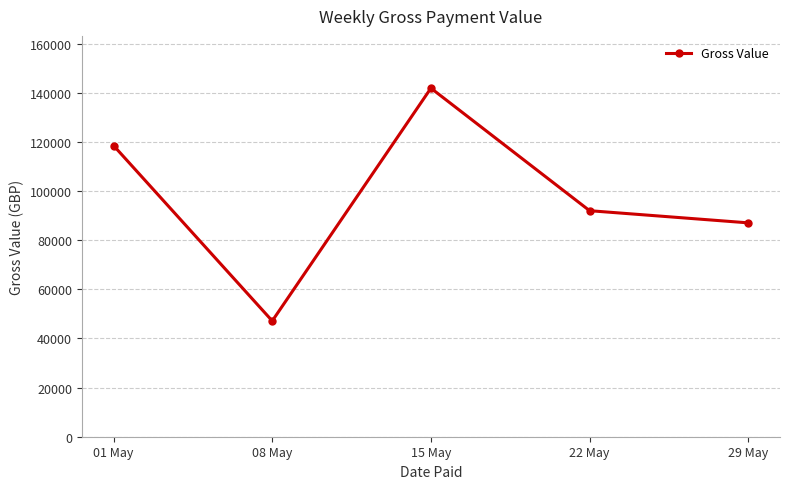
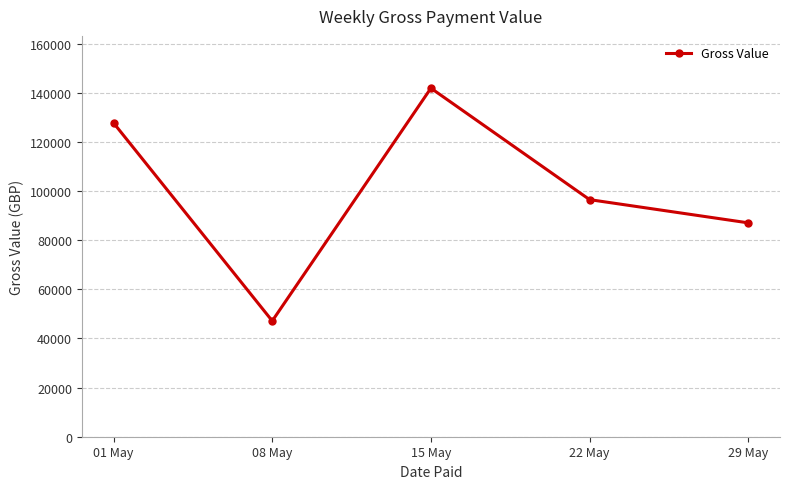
01 May: 119000 -> 128000
22 May: 92000 -> 97000
